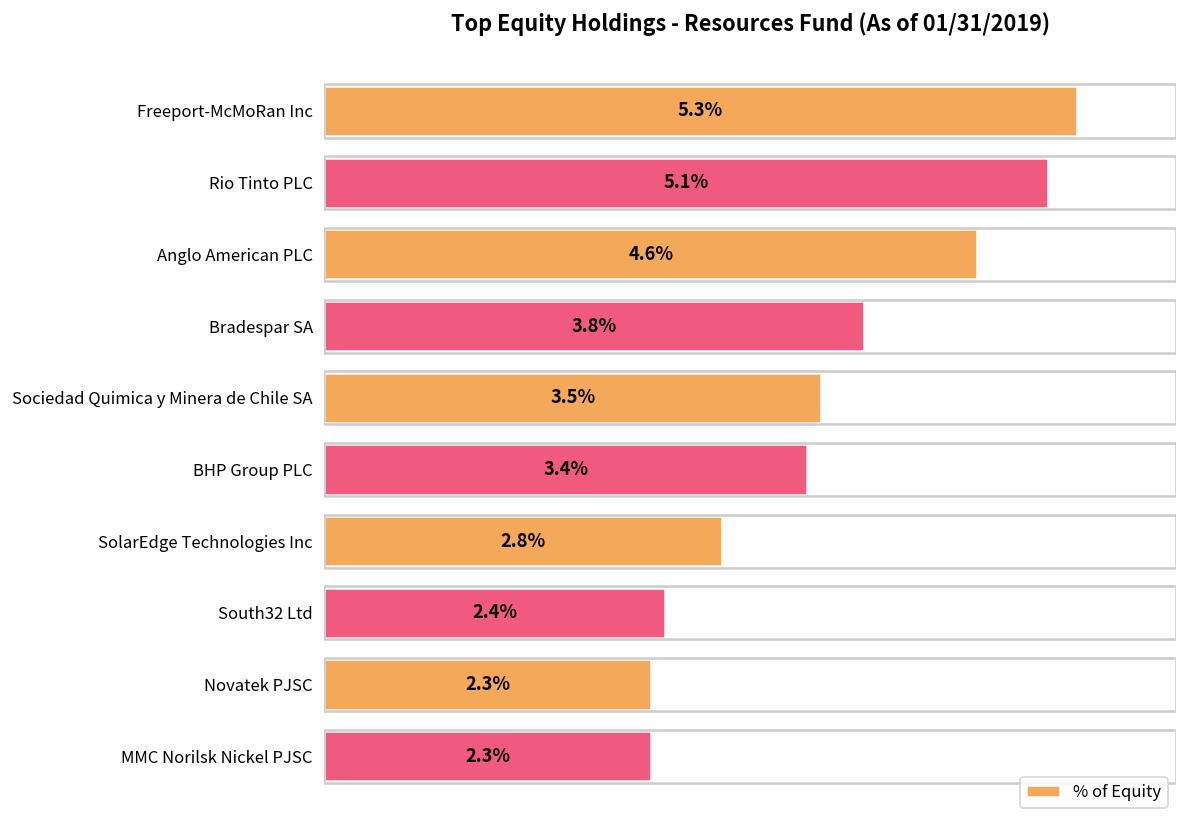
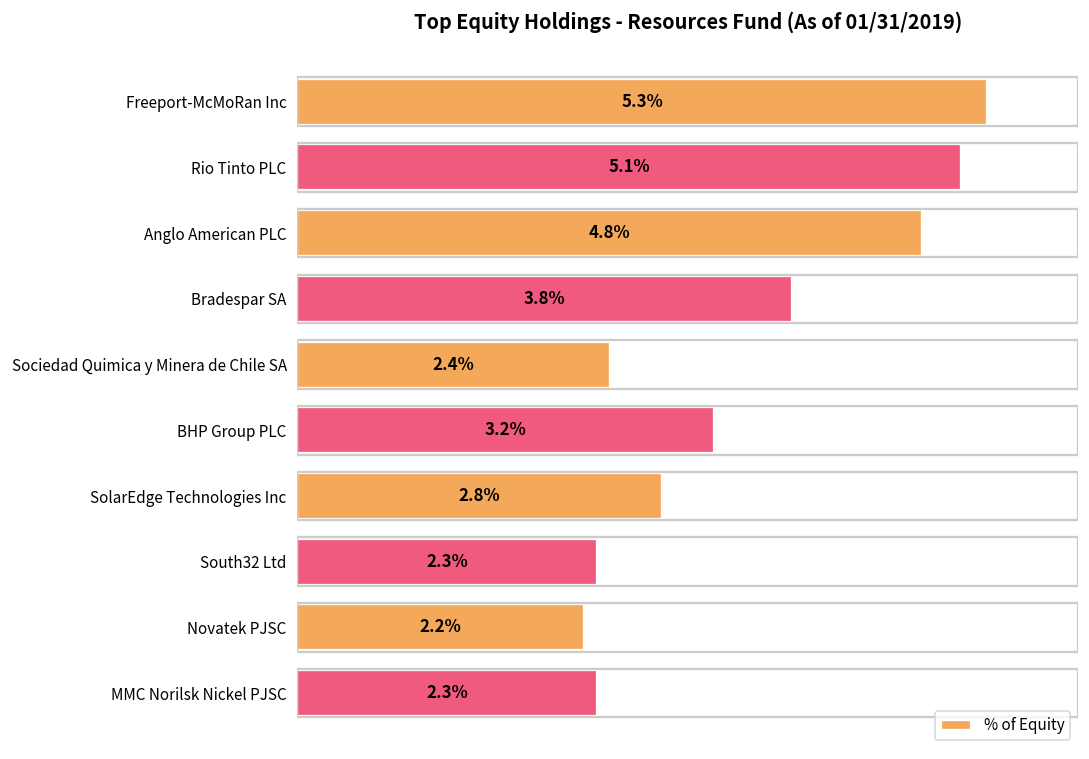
Anglo American PLC: 4.6% -> 4.8%
Sociedad Quimica y Minera de Chile SA: 3.5% -> 2.4%
BHP Group PLC: 3.4% -> 3.2%
South32 Ltd: 2.4% -> 2.3%
Novatek PJSC: 2.3% -> 2.2%
